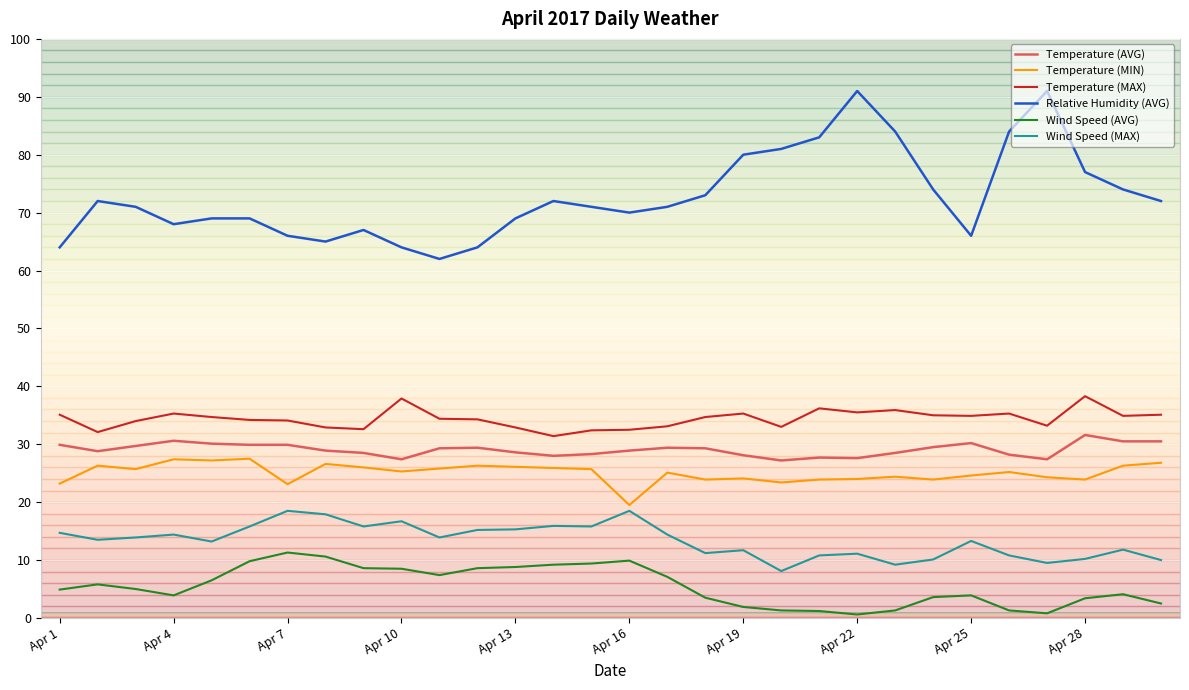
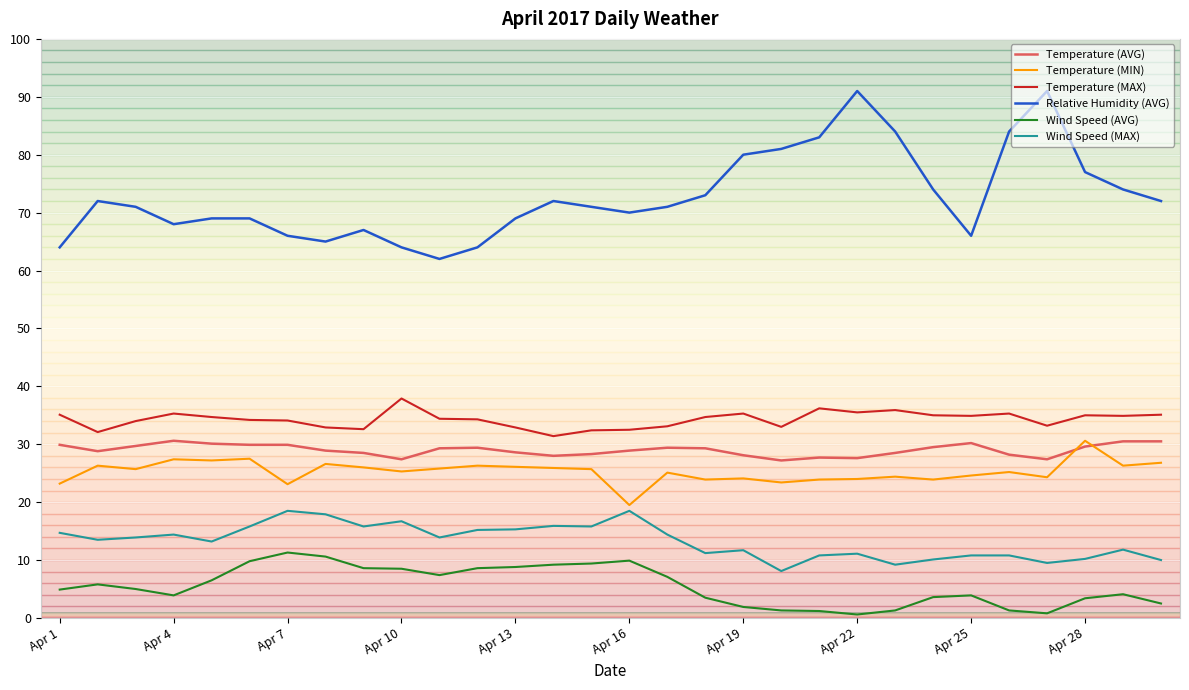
Wind Speed (MAX), Apr 25: 13 -> 11
Temperature (AVG), Apr 28: 32 -> 30
Temperature (MIN), Apr 28: 24 -> 31
Temperature (MAX), Apr 28: 38 -> 35
